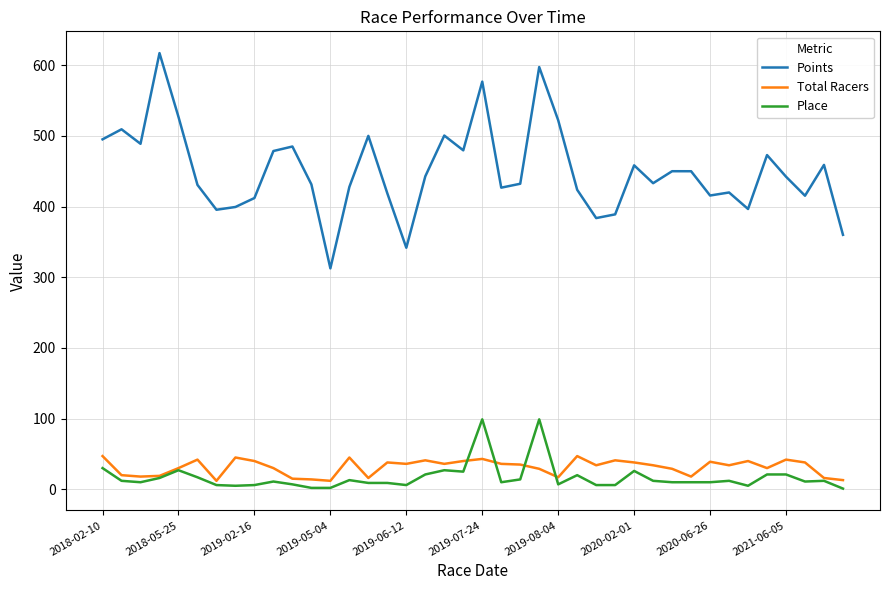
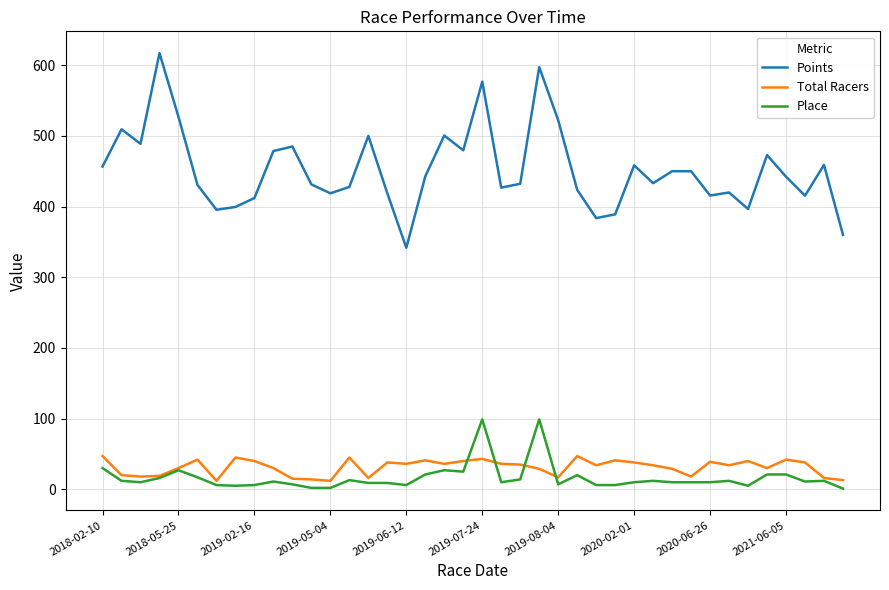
Points, 2018-02-10: 500 -> 460
Points, 2019-05-04: 310 -> 420
Place, 2020-02-01: 30 -> 10
